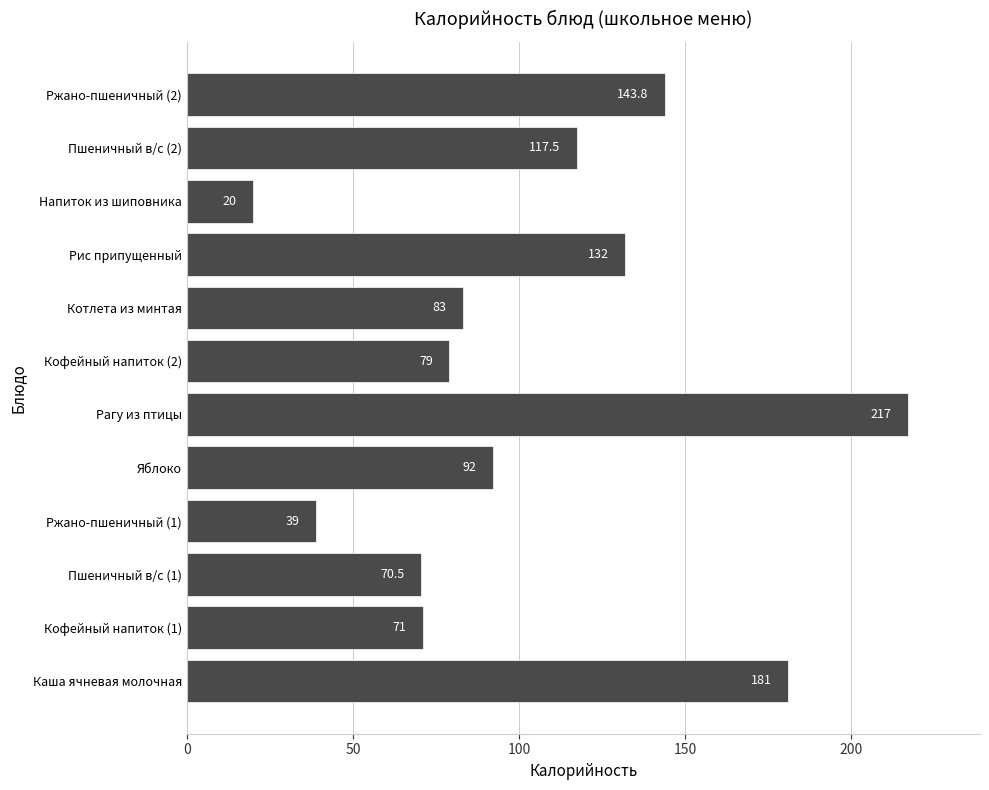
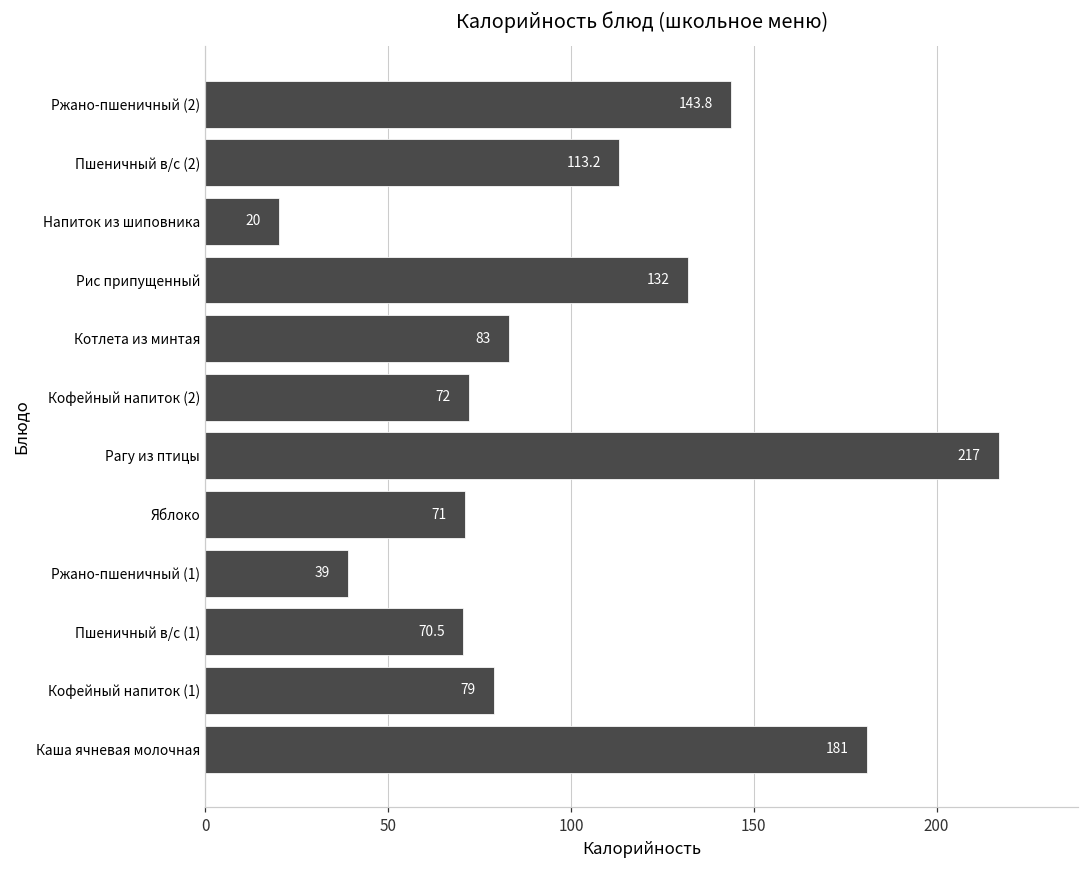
Пшеничный в/с (2): 117.5 -> 113.2
Кофейный напиток (2): 79 -> 72
Яблоко: 92 -> 71
Кофейный напиток (1): 71 -> 79
